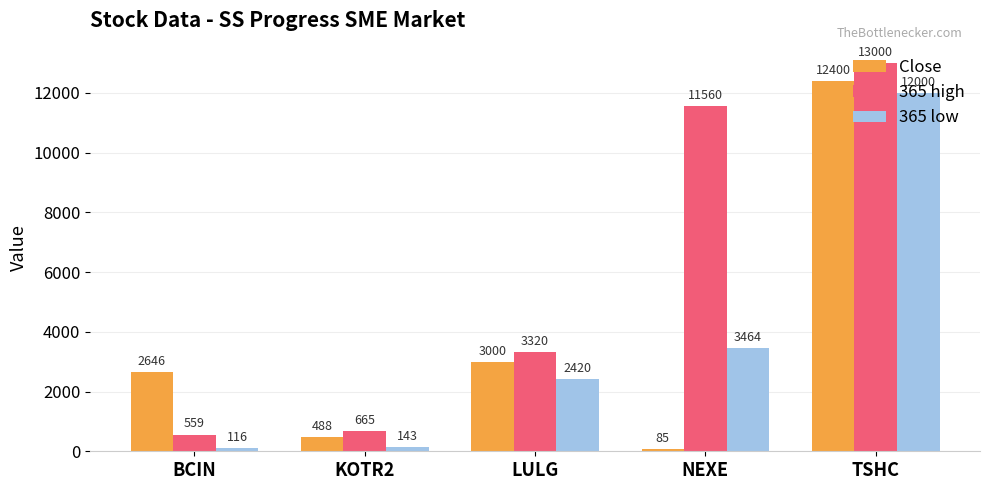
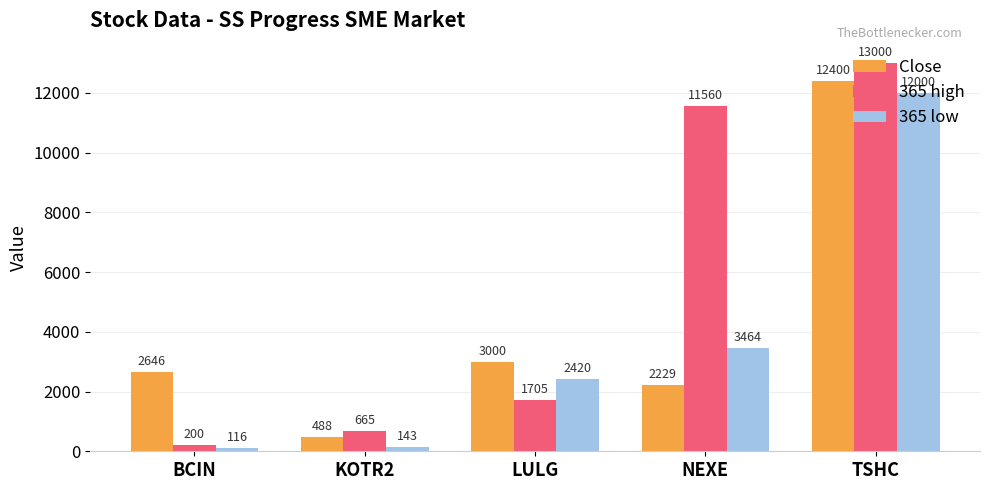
365 high, BCIN: 559 -> 200
365 high, LULG: 3320 -> 1705
Close, NEXE: 85 -> 2229
